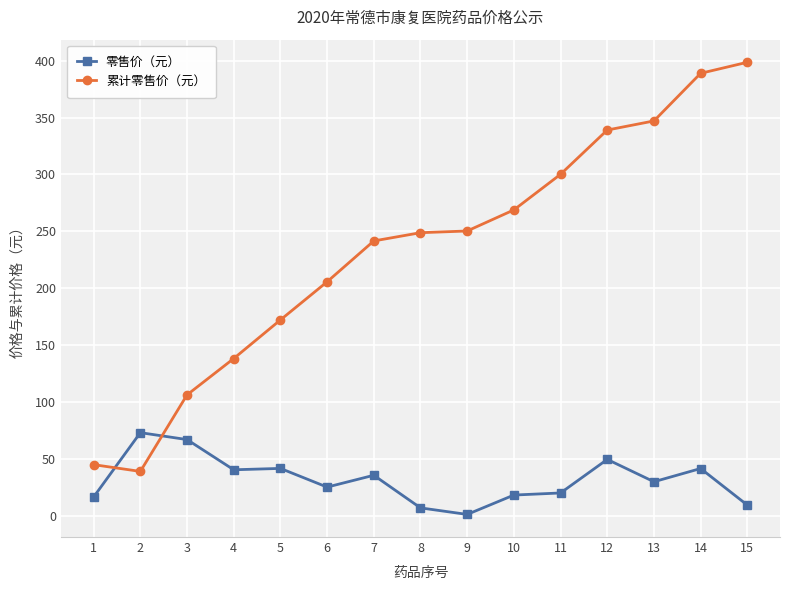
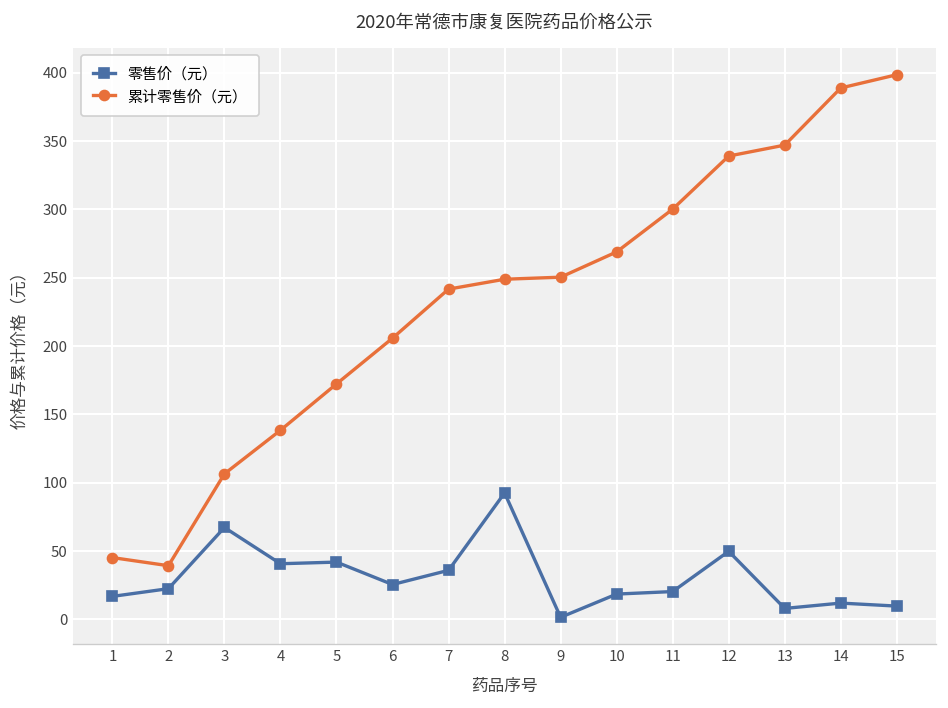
零售价（元）, 2: 73 -> 22
零售价（元）, 8: 7 -> 93
零售价（元）, 13: 30 -> 8
零售价（元）, 14: 42 -> 12
